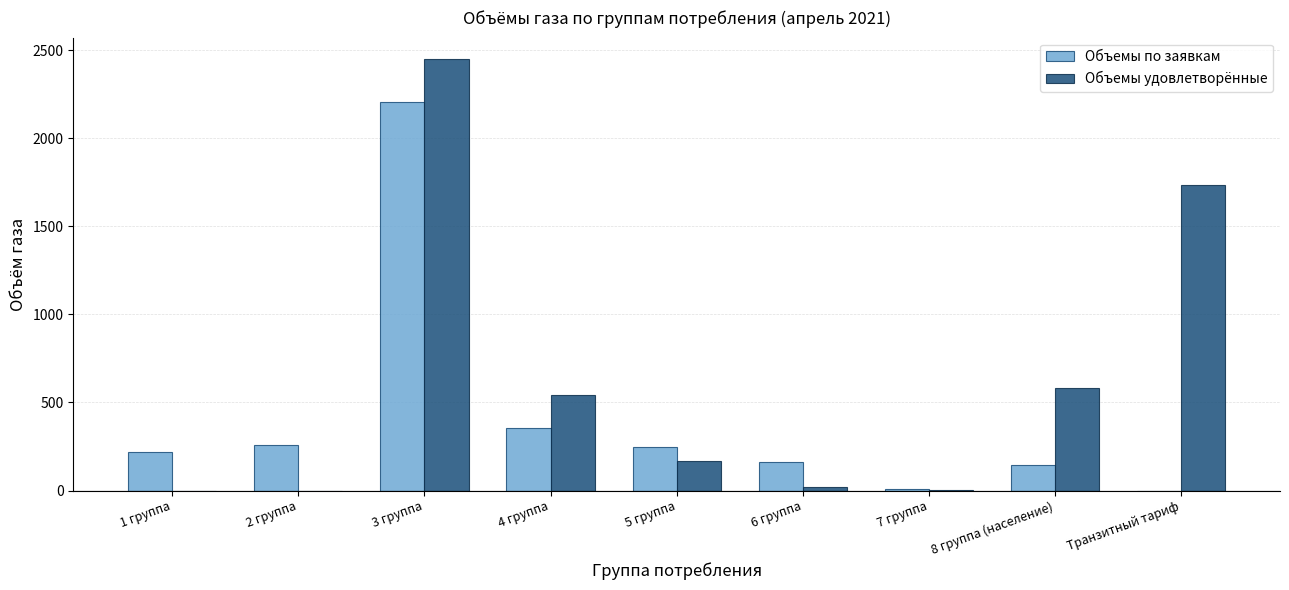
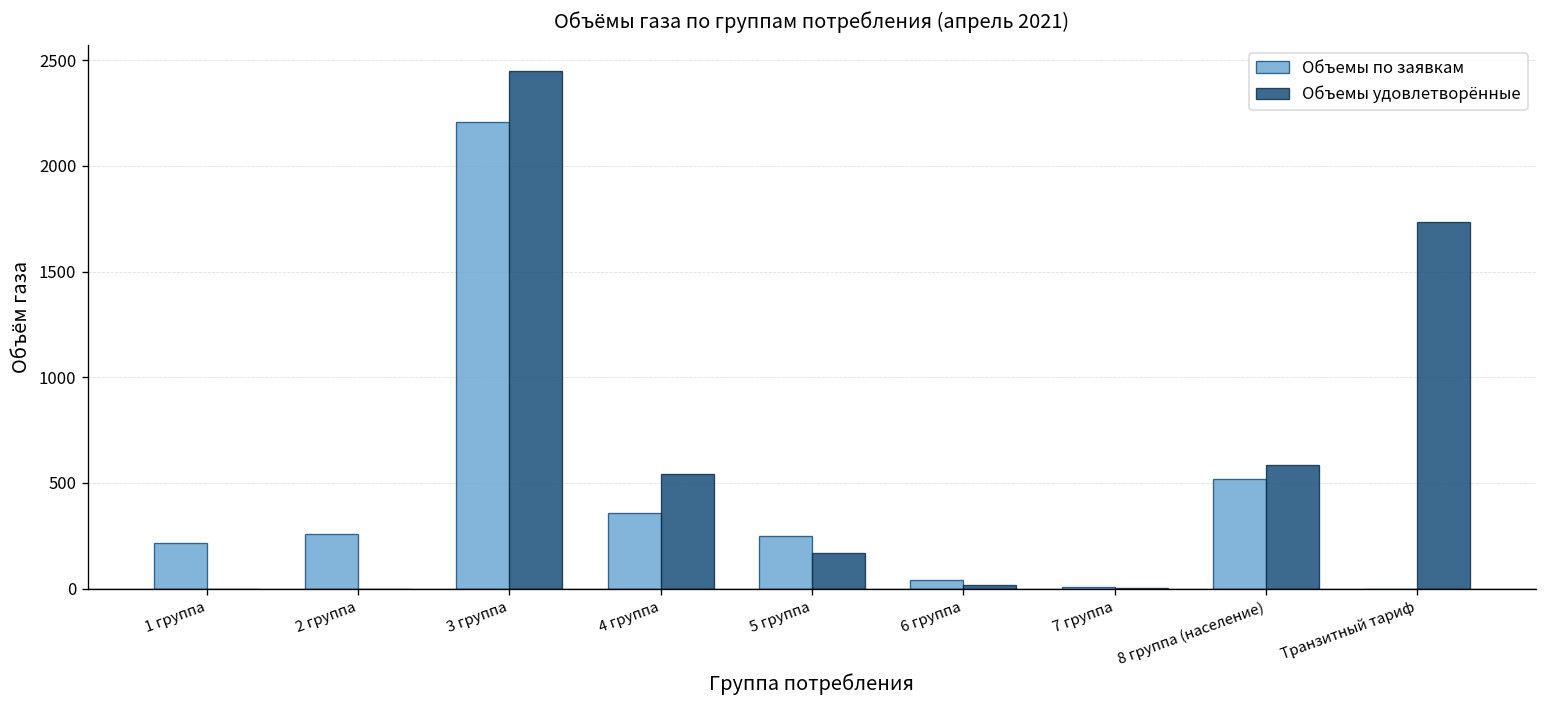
Объемы по заявкам, 6 группа: 160 -> 40
Объемы по заявкам, 8 группа (население): 150 -> 520
